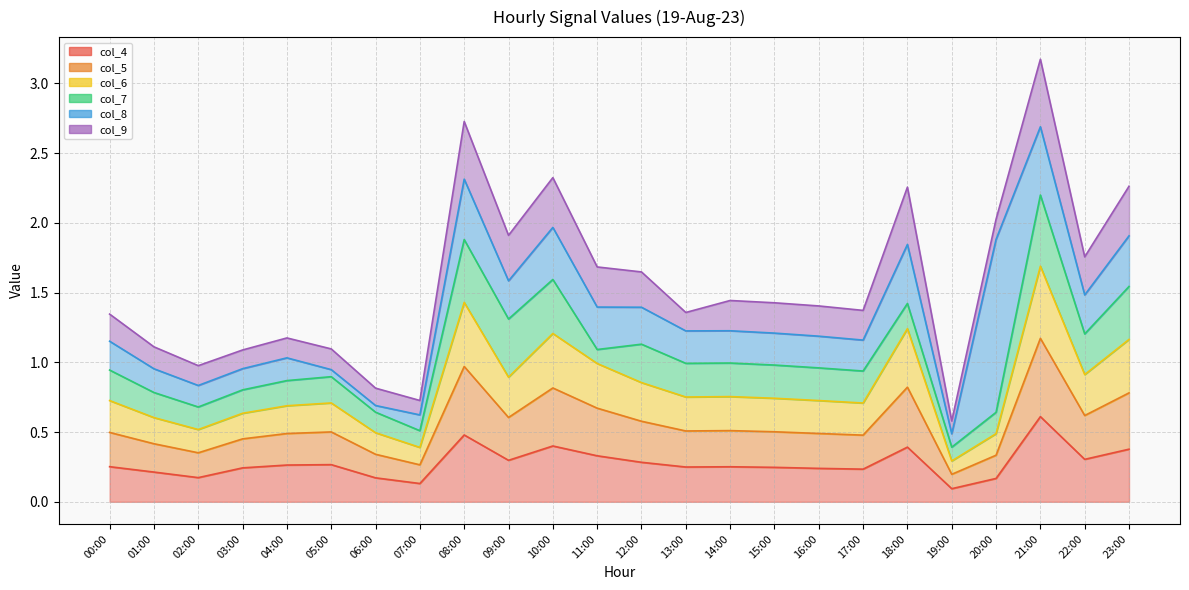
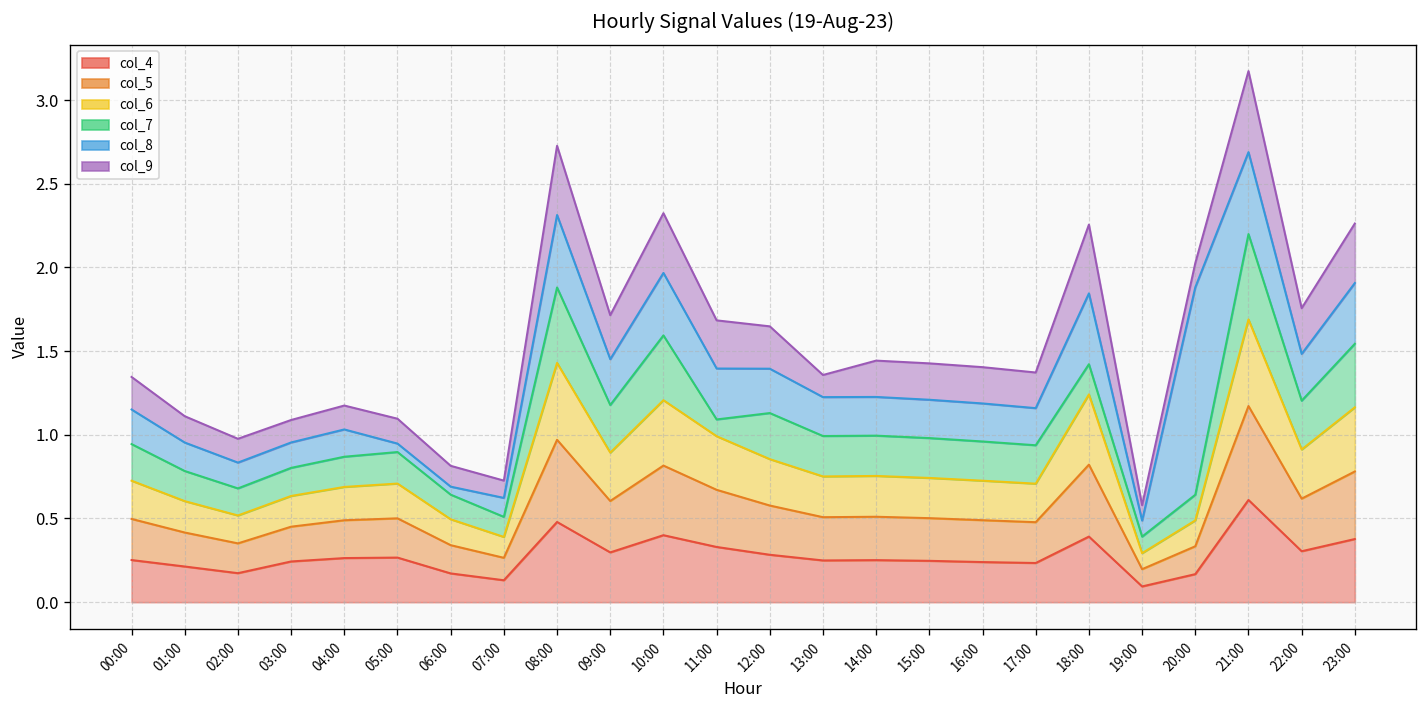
col_7, 09:00: 0.42 -> 0.28
col_9, 09:00: 0.33 -> 0.26
